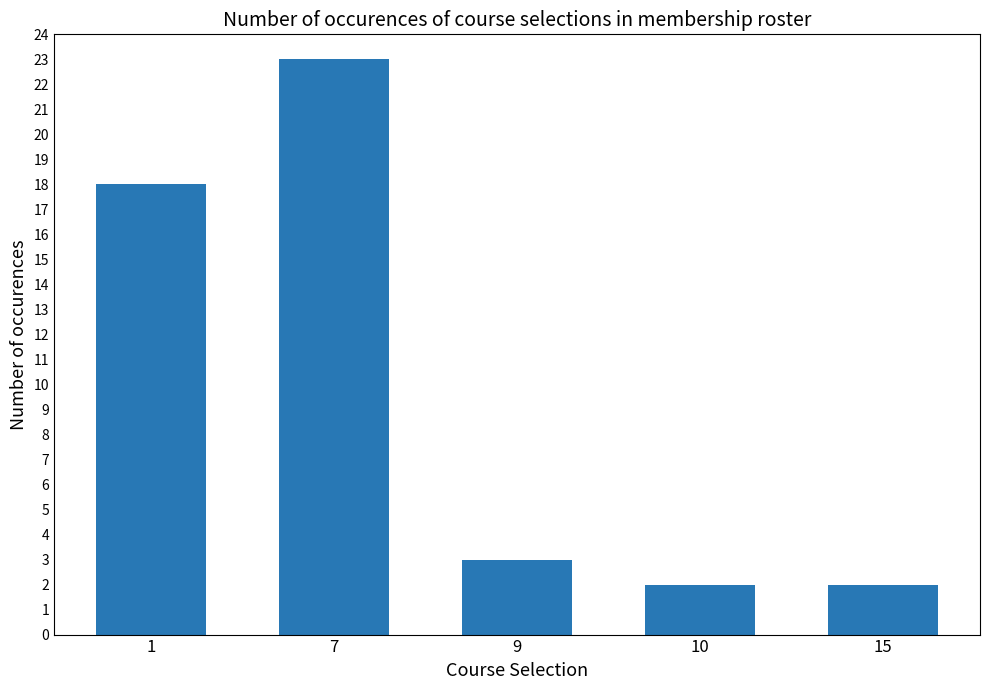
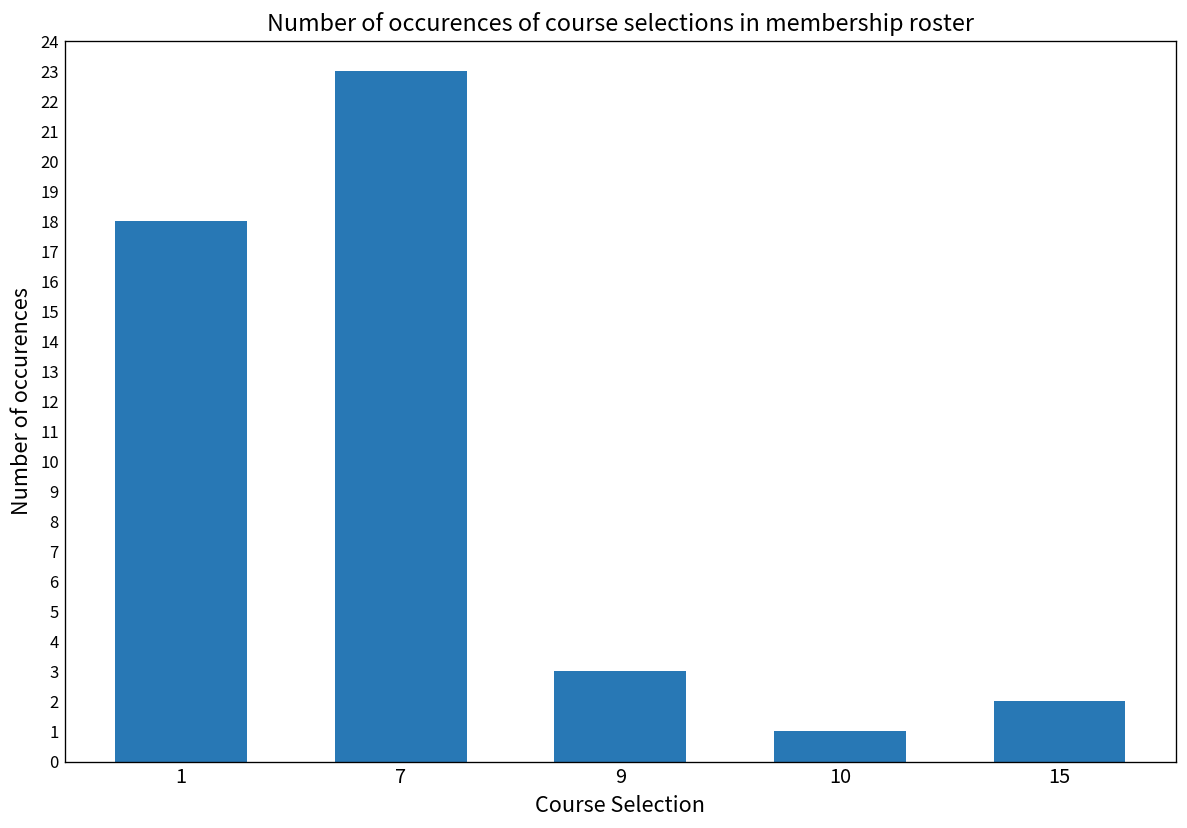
10: 2 -> 1
